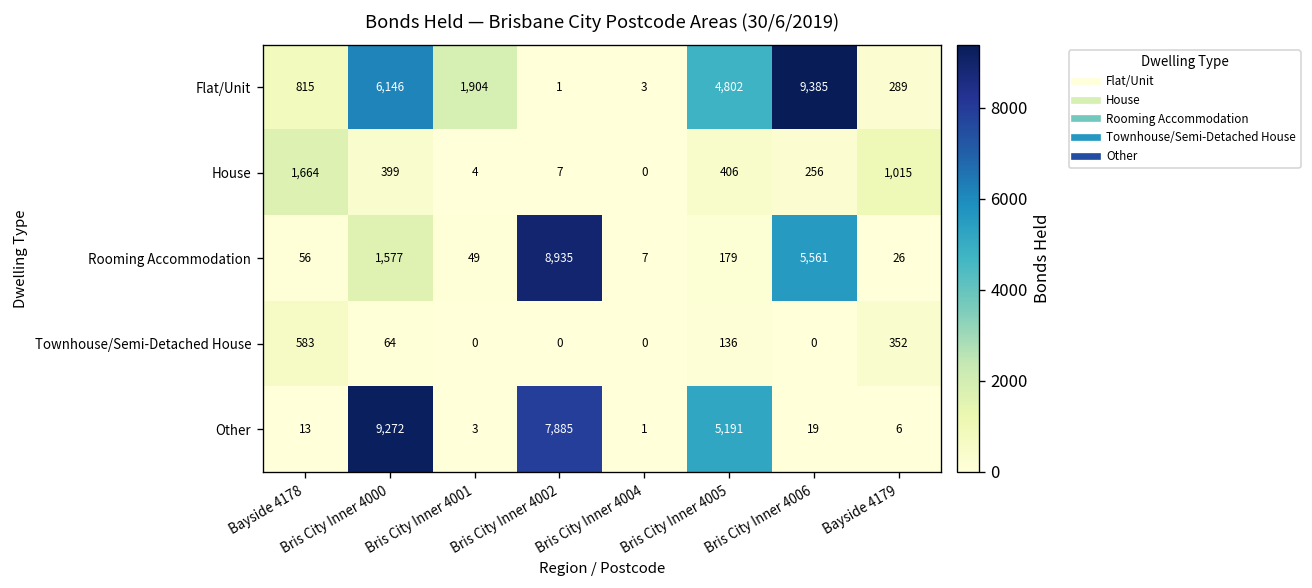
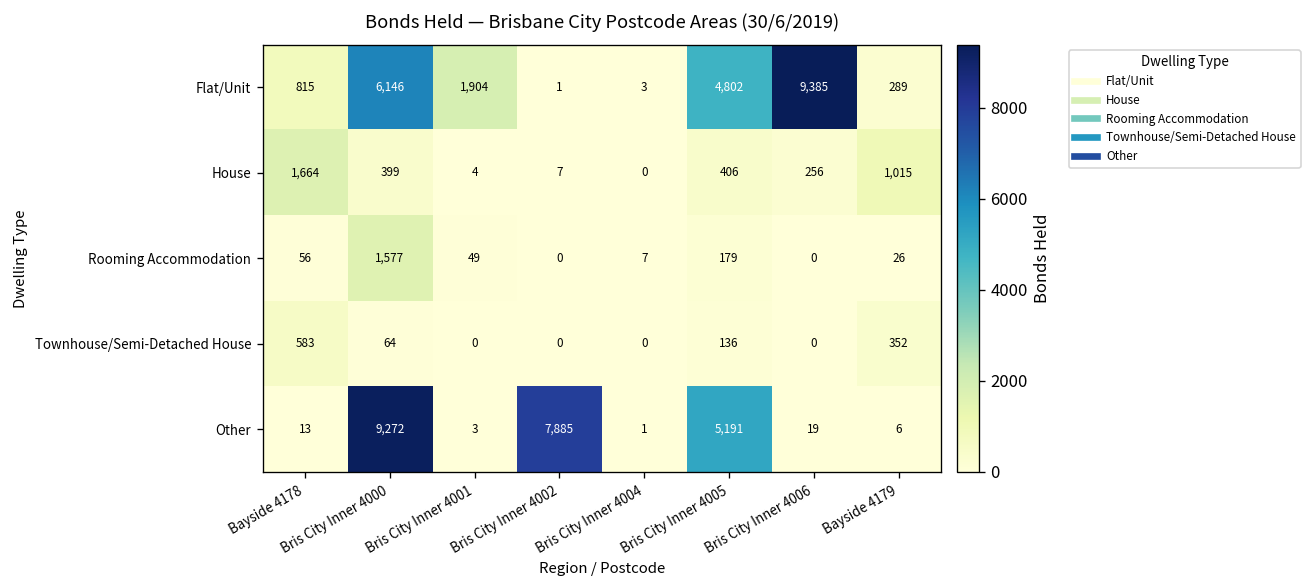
Rooming Accommodation, Bris City Inner 4002: 8,935 -> 0
Rooming Accommodation, Bris City Inner 4006: 5,561 -> 0
